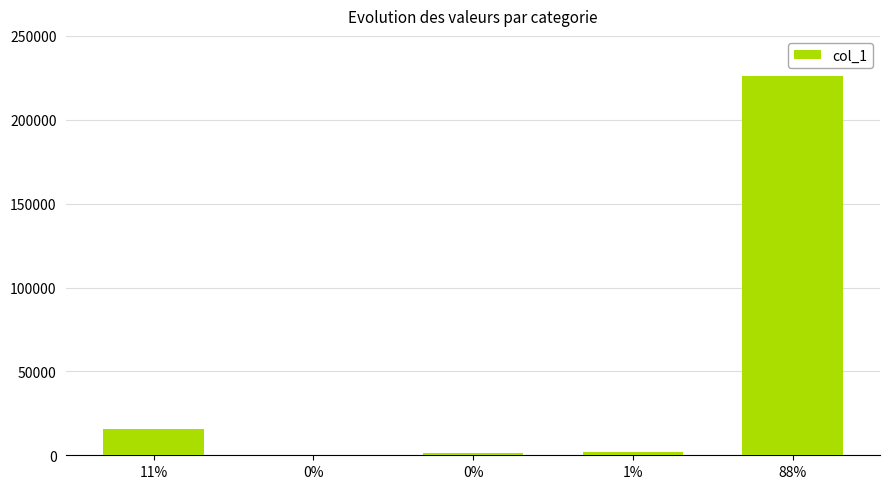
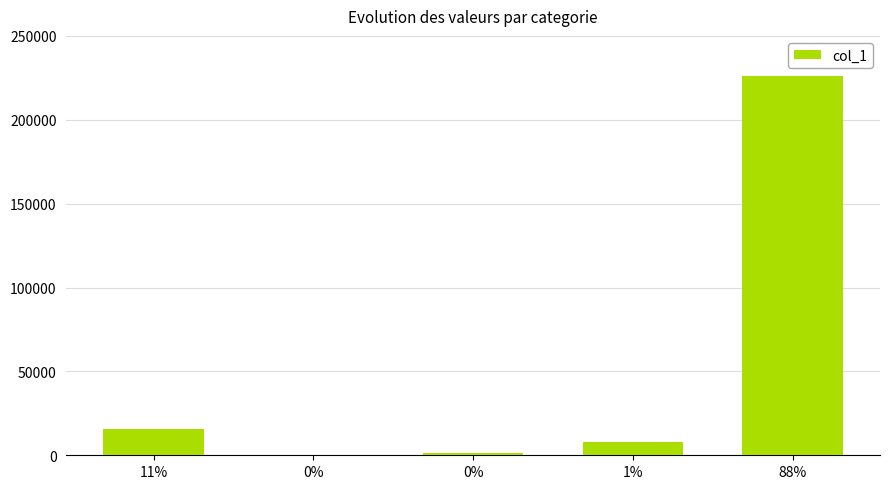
1%: 2000 -> 8000
